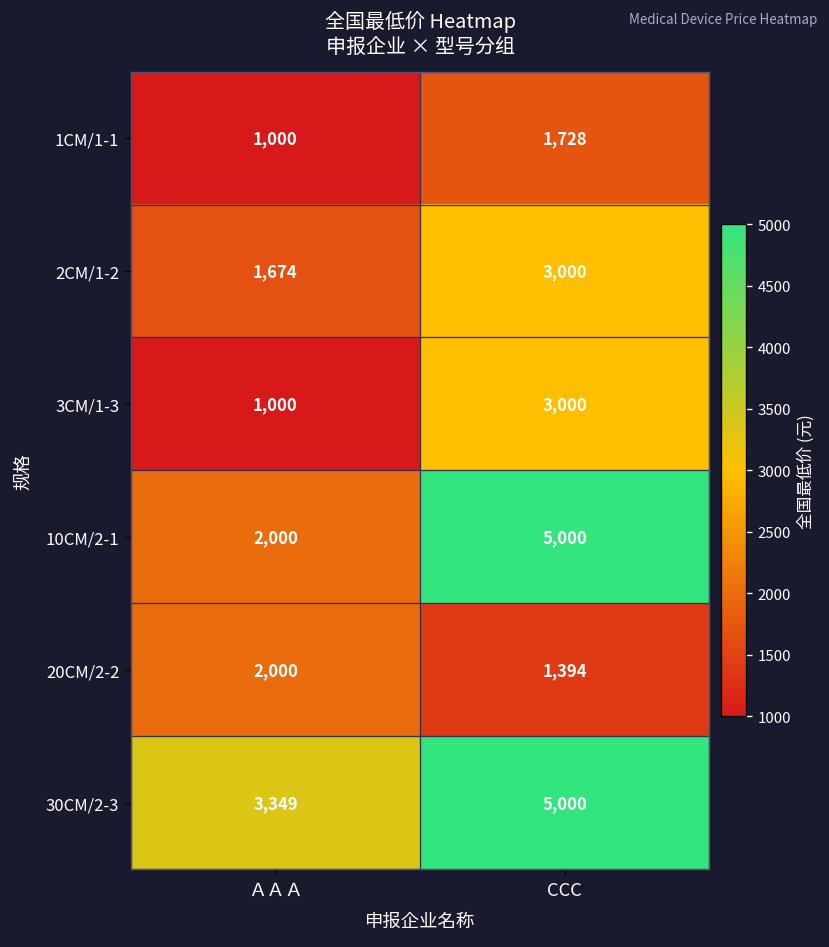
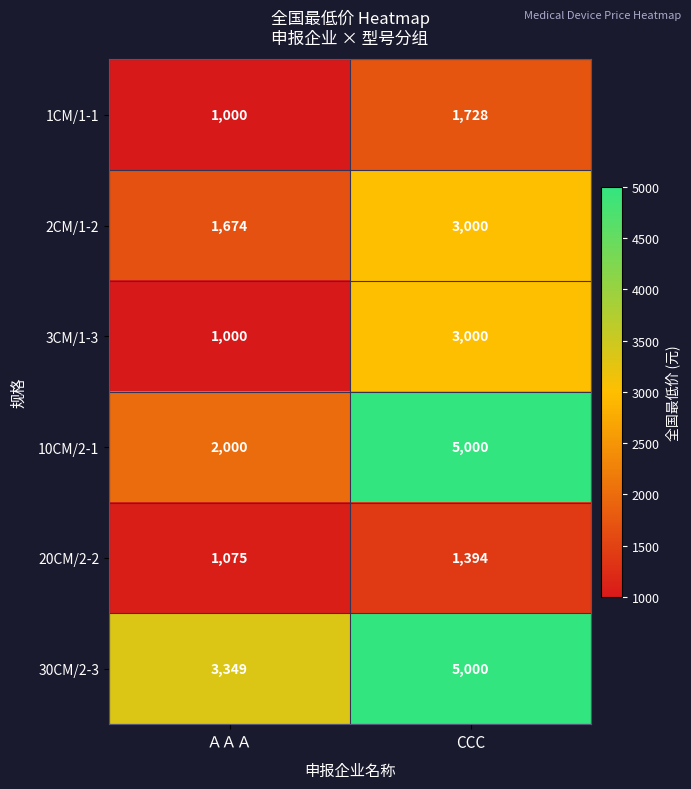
20CM/2-2, ＡＡＡ: 2,000 -> 1,075
